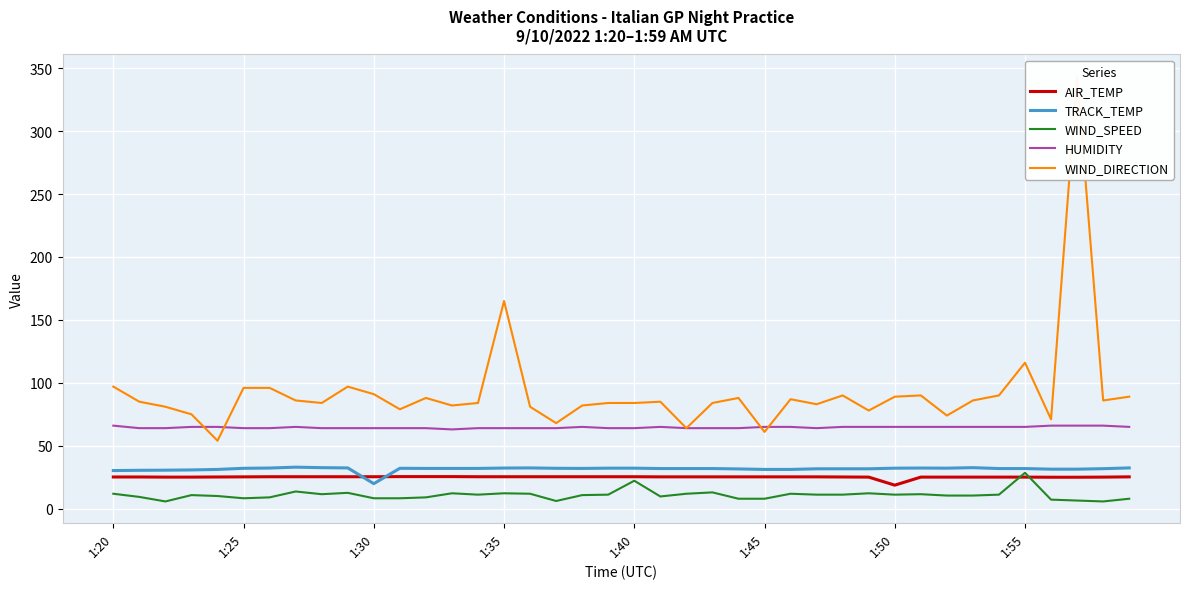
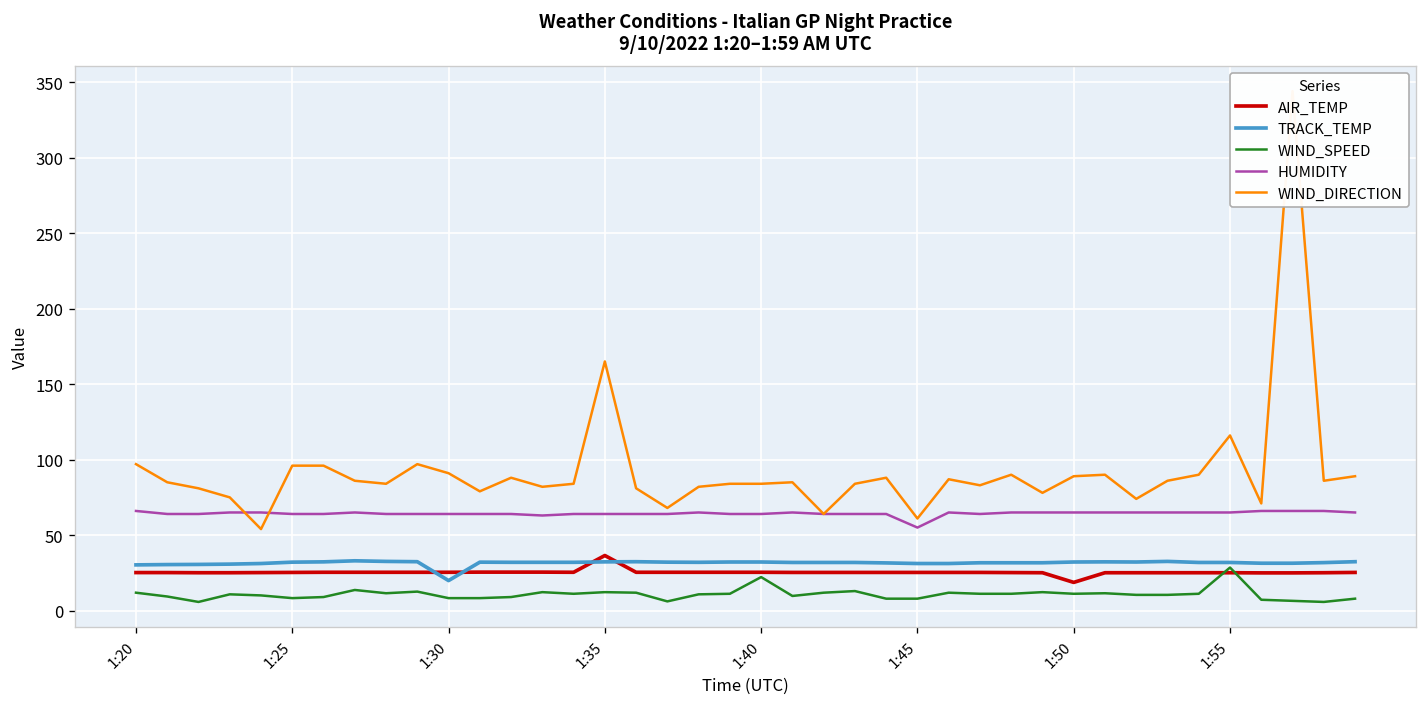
AIR_TEMP, 1:35: 25 -> 37
HUMIDITY, 1:45: 65 -> 55
